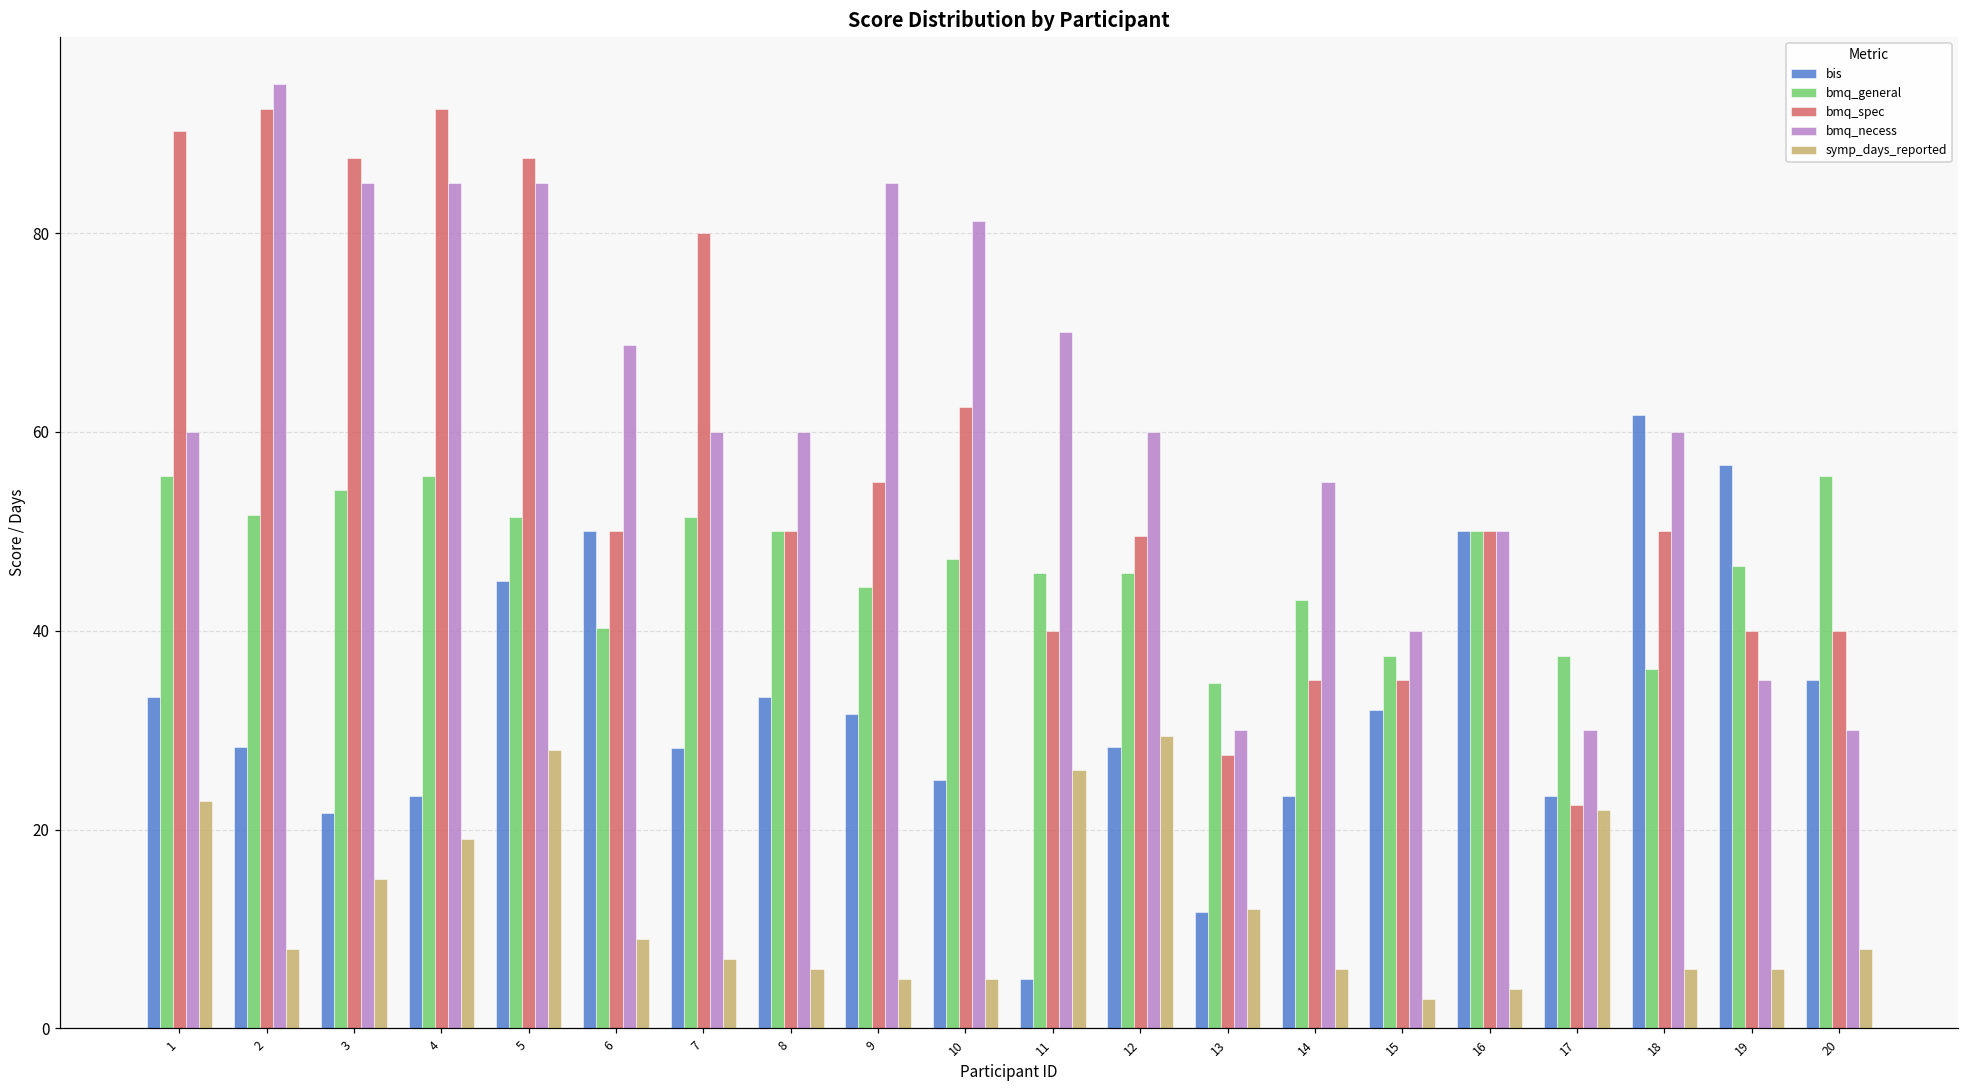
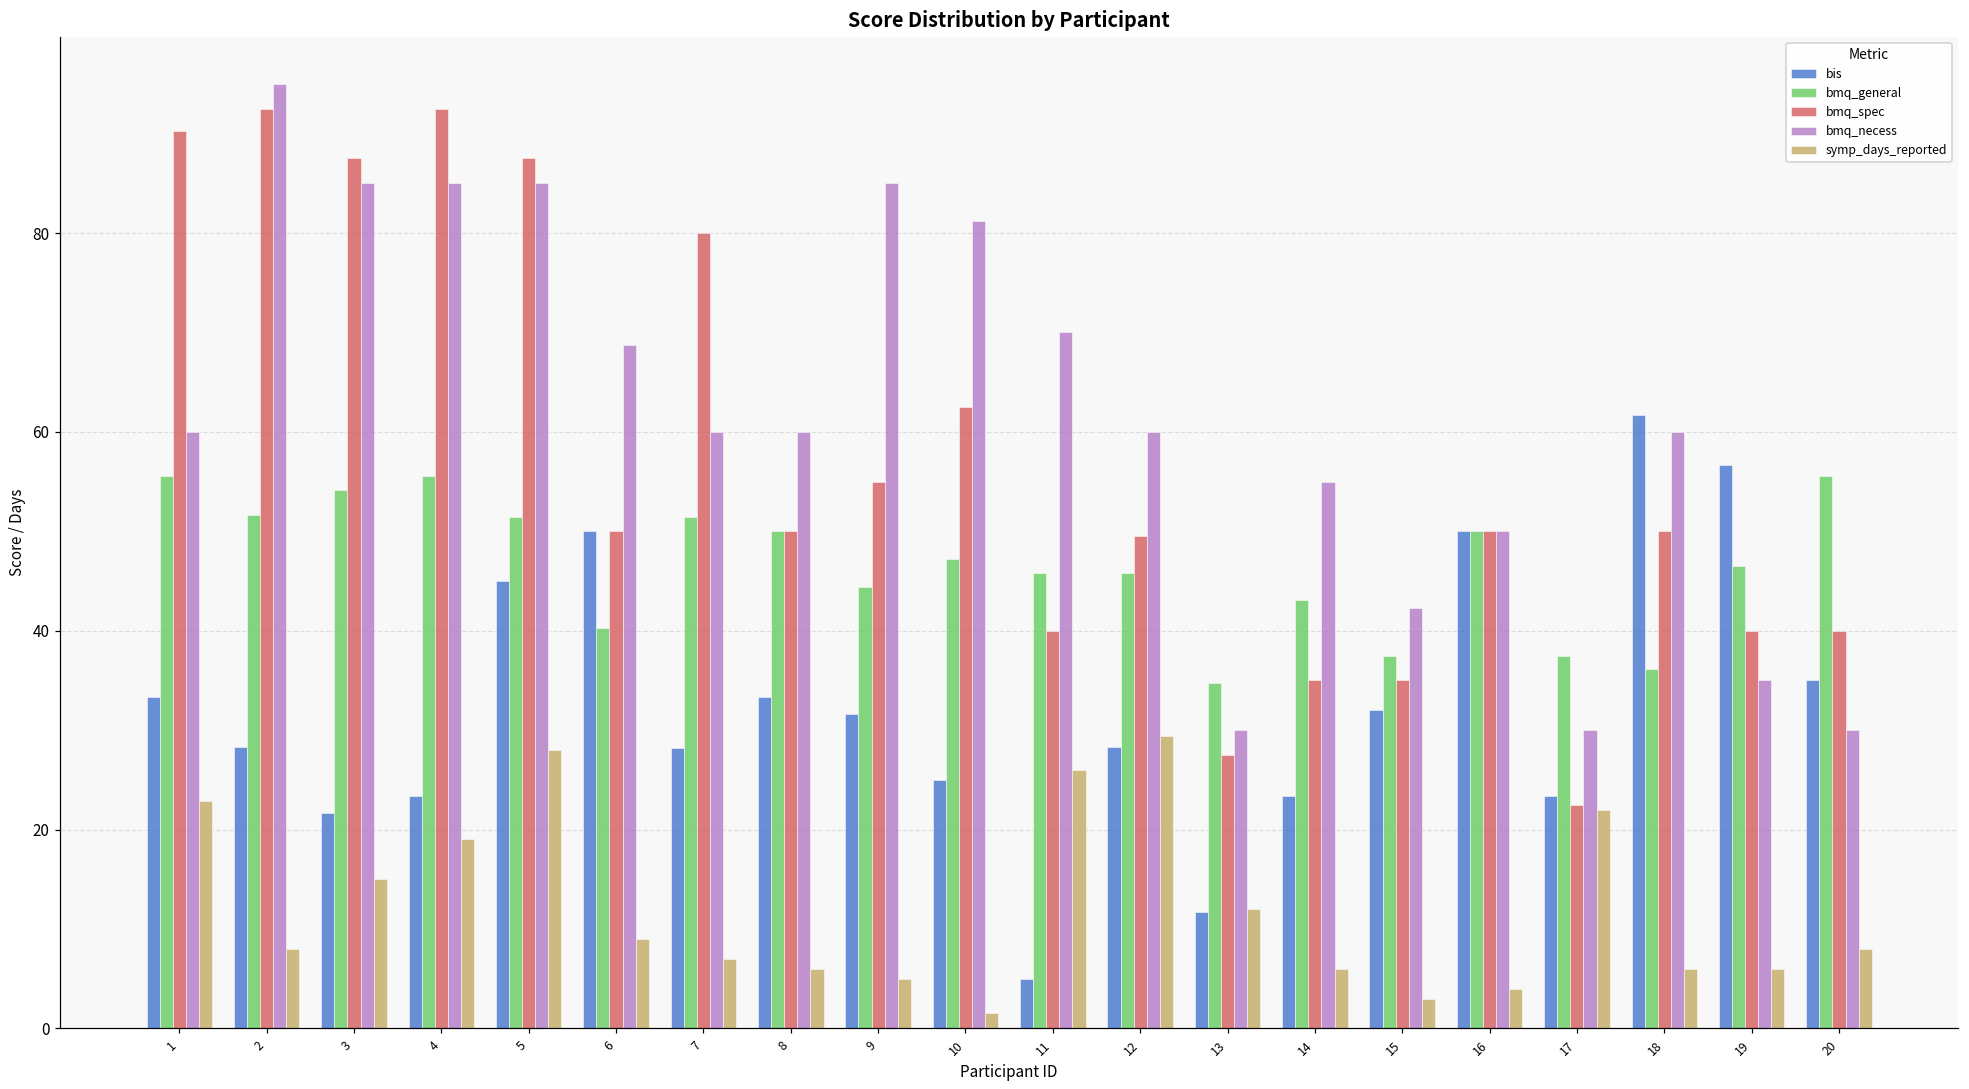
symp_days_reported, 10: 5 -> 2
bmq_necess, 15: 40 -> 42
